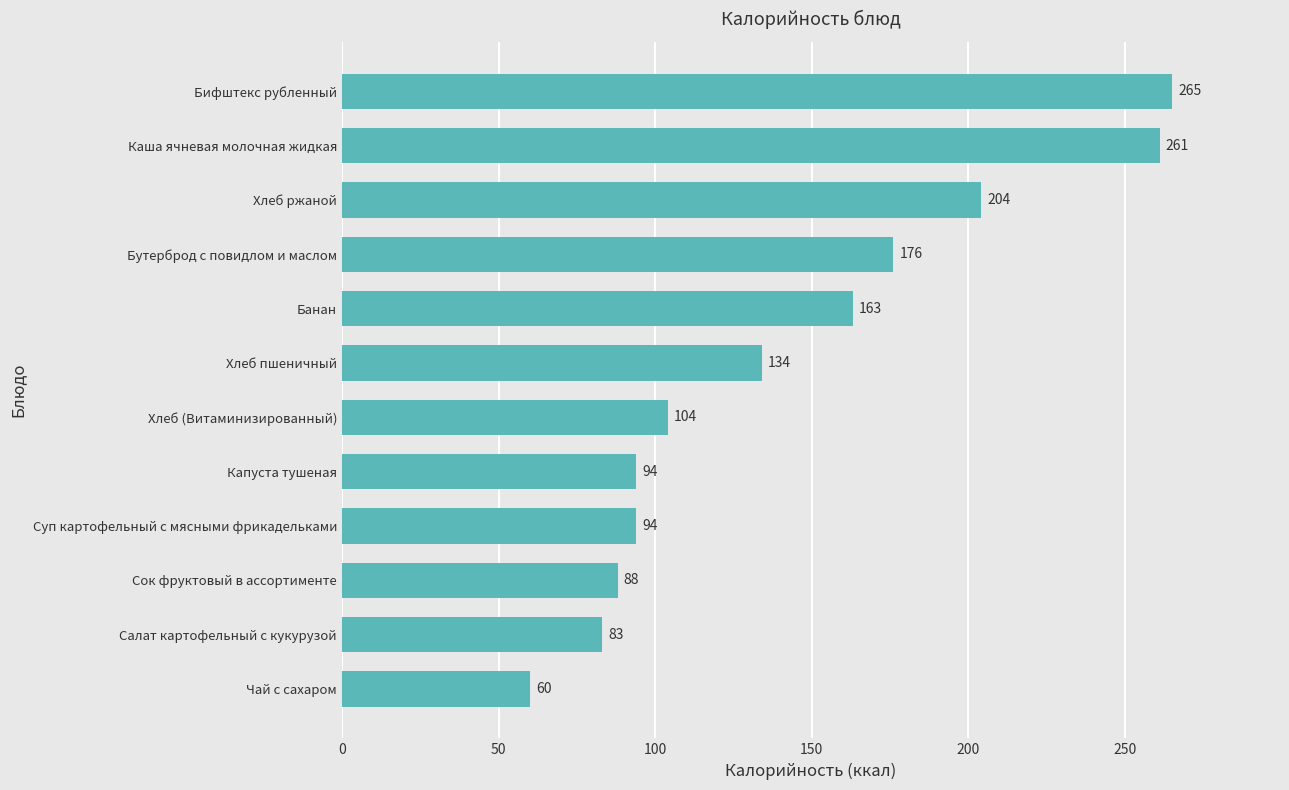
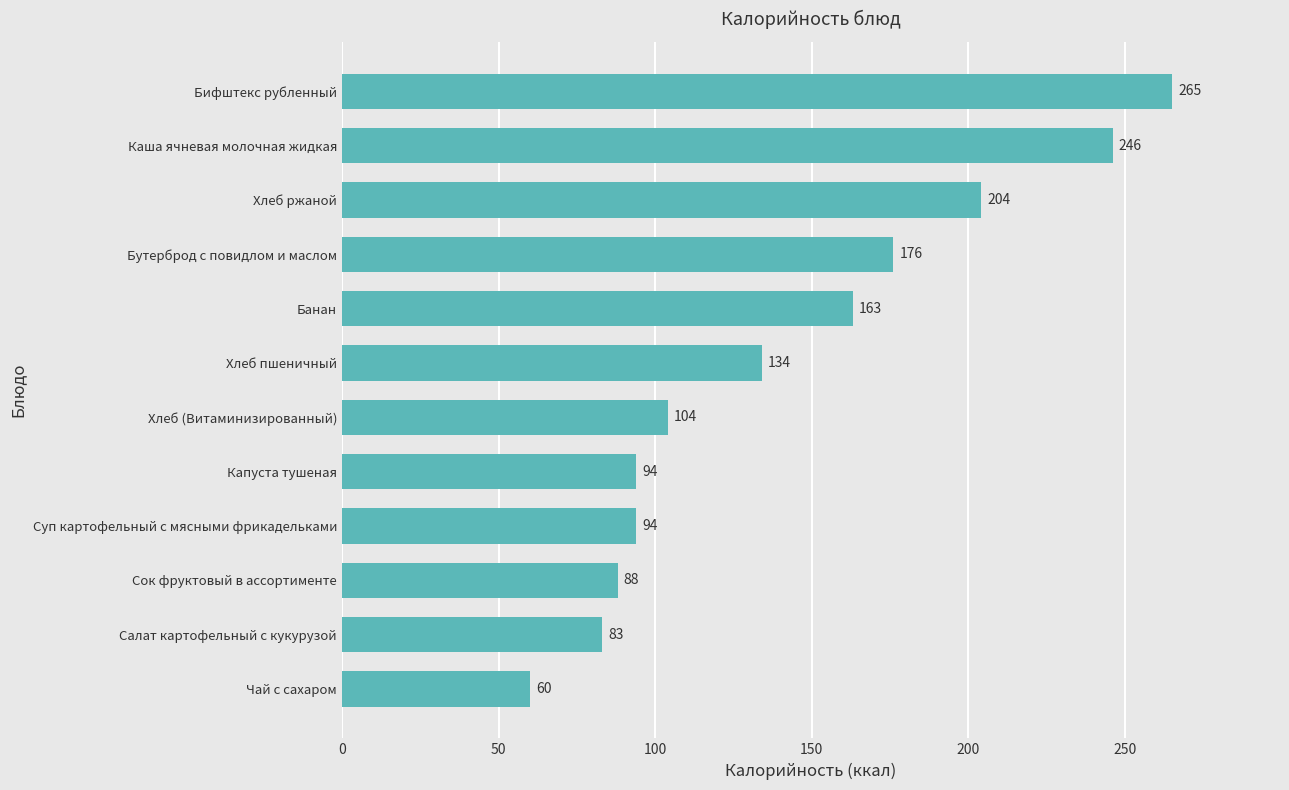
Каша ячневая молочная жидкая: 261 -> 246
